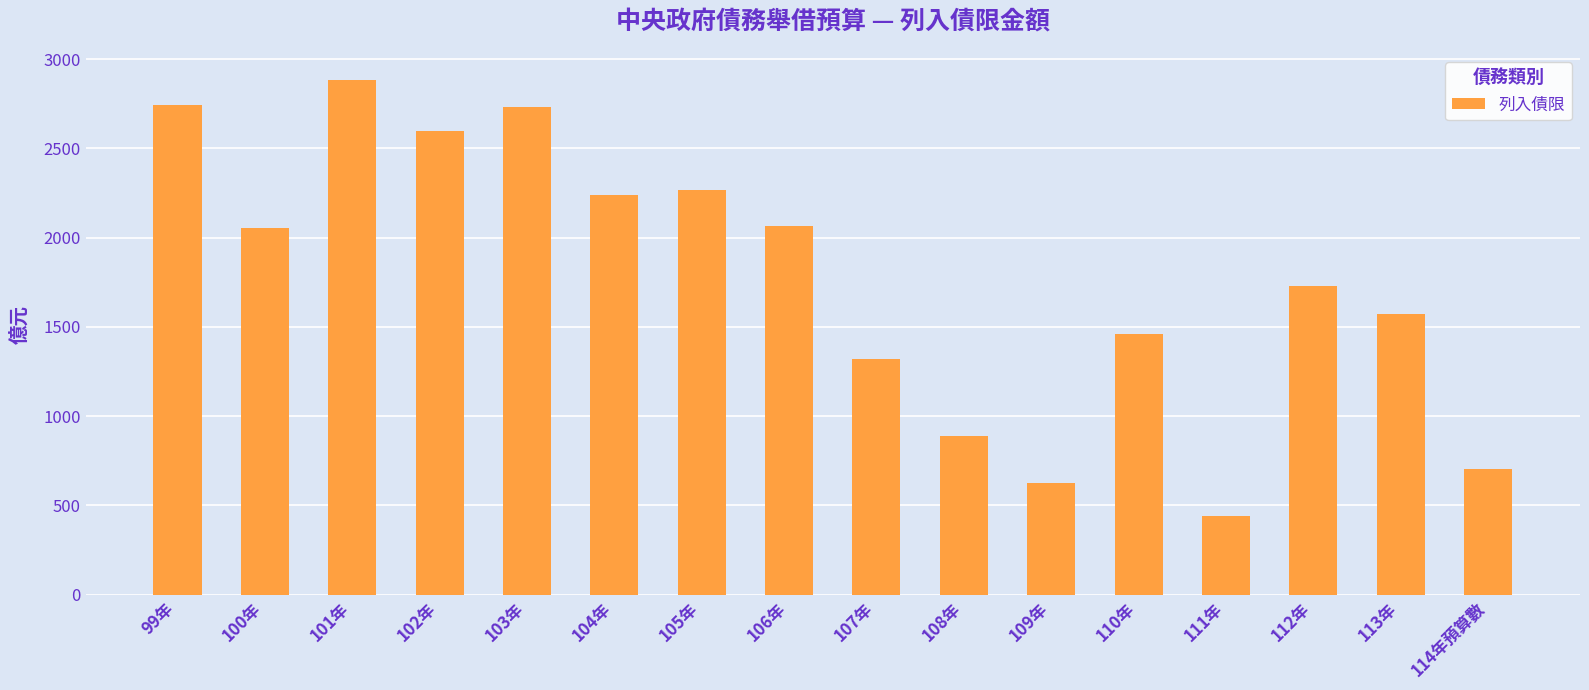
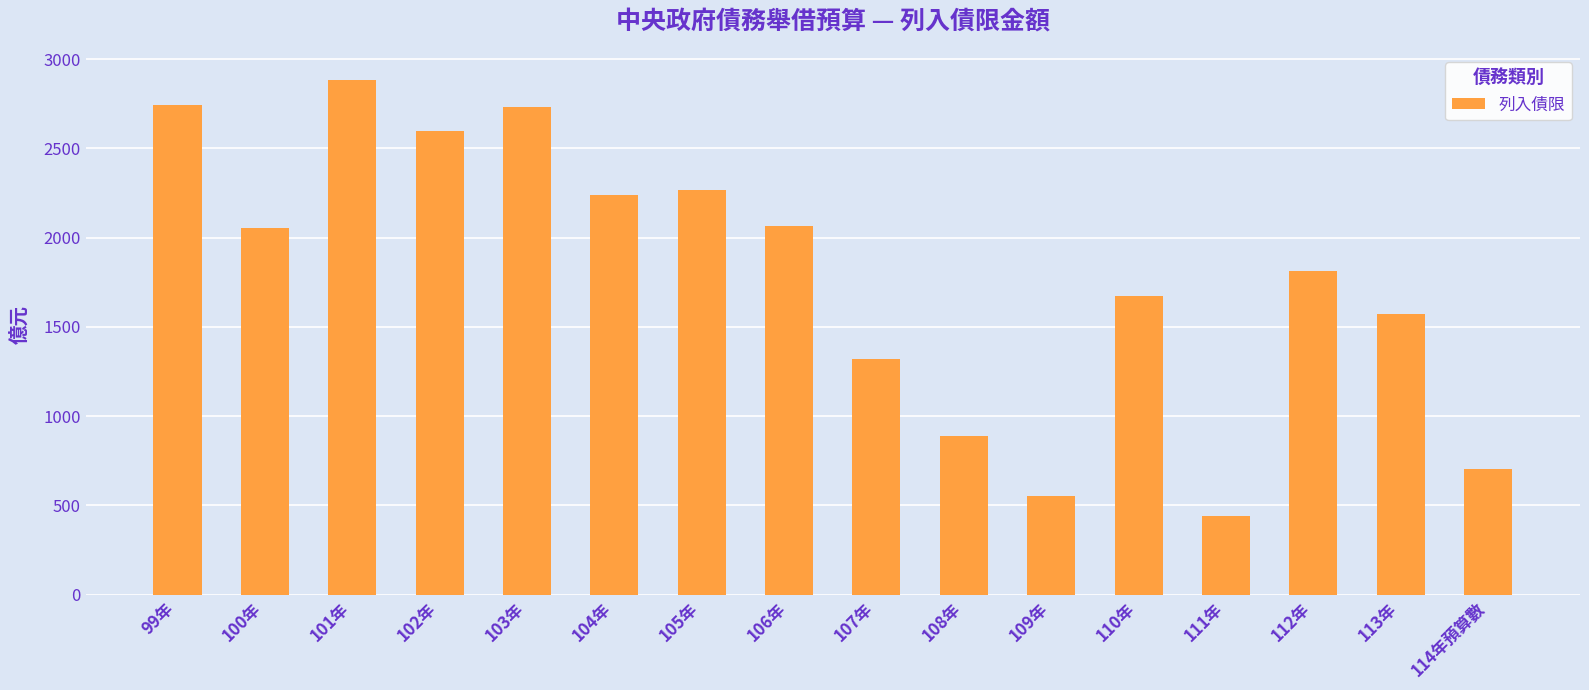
109年: 630 -> 560
110年: 1460 -> 1670
112年: 1730 -> 1820
